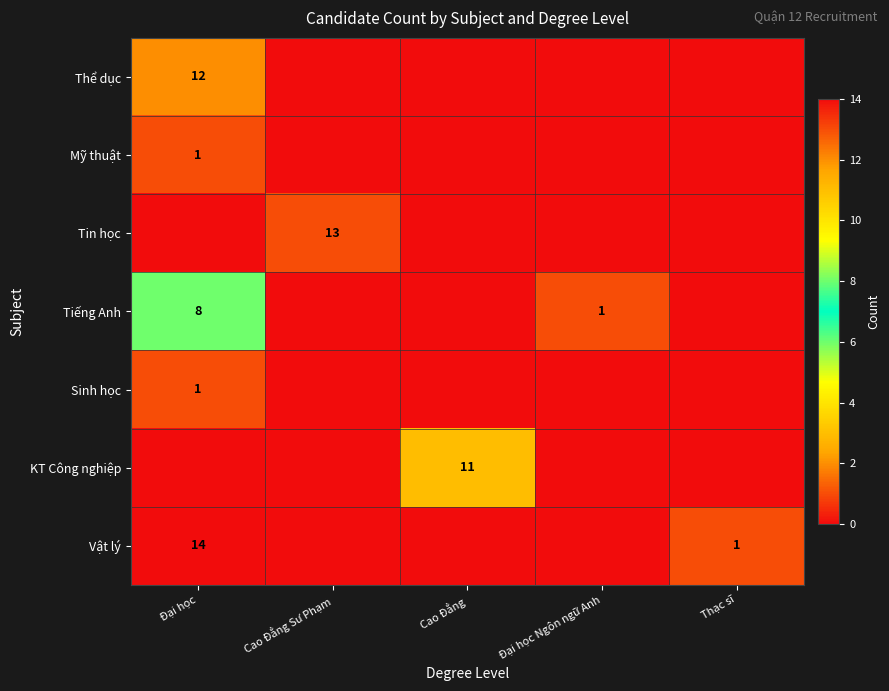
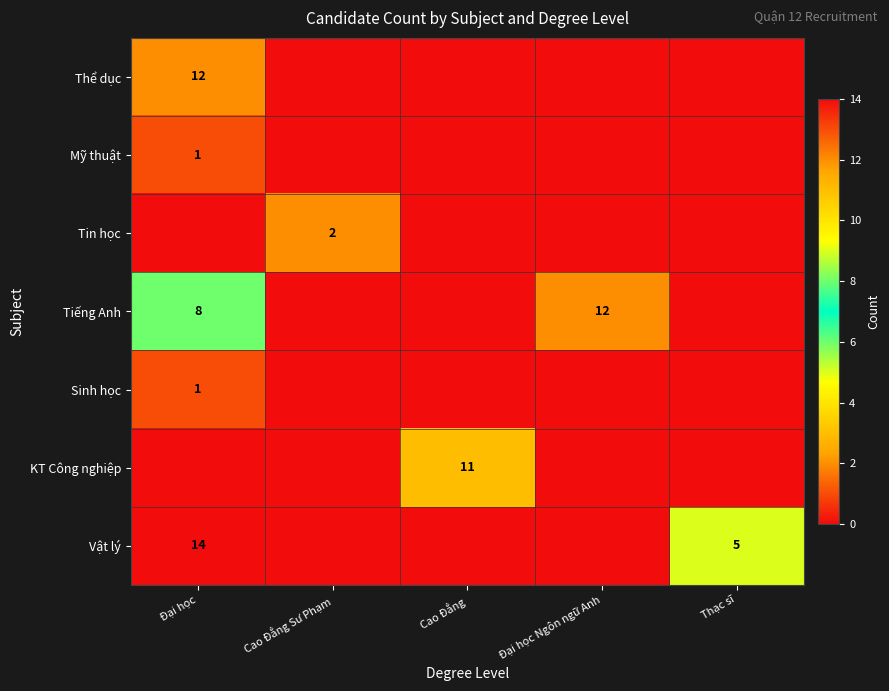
Tin học, Cao Đẳng Sư Phạm: 13 -> 2
Tiếng Anh, Đại học Ngôn ngữ Anh: 1 -> 12
Vật lý, Thạc sĩ: 1 -> 5
